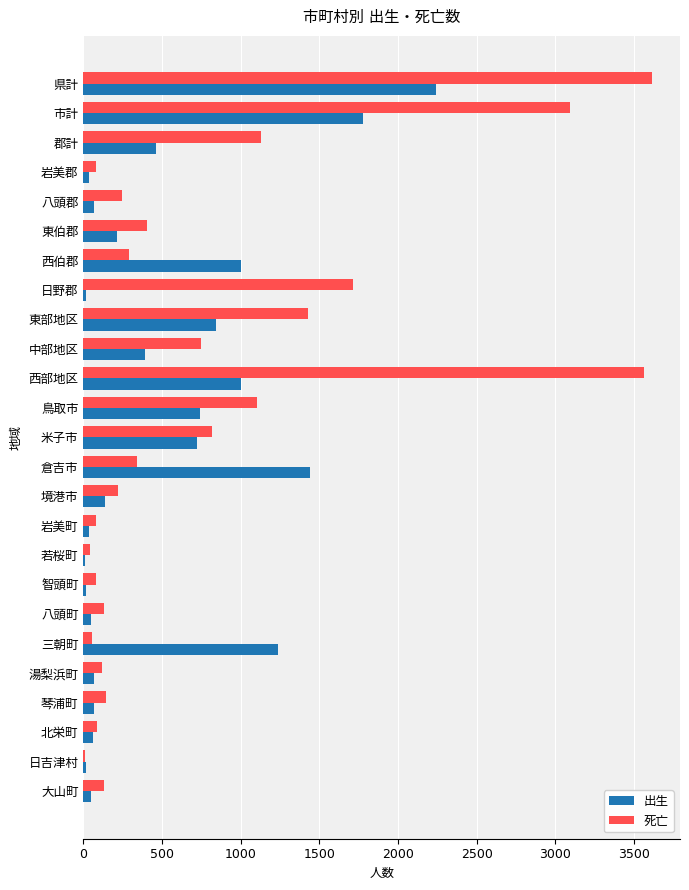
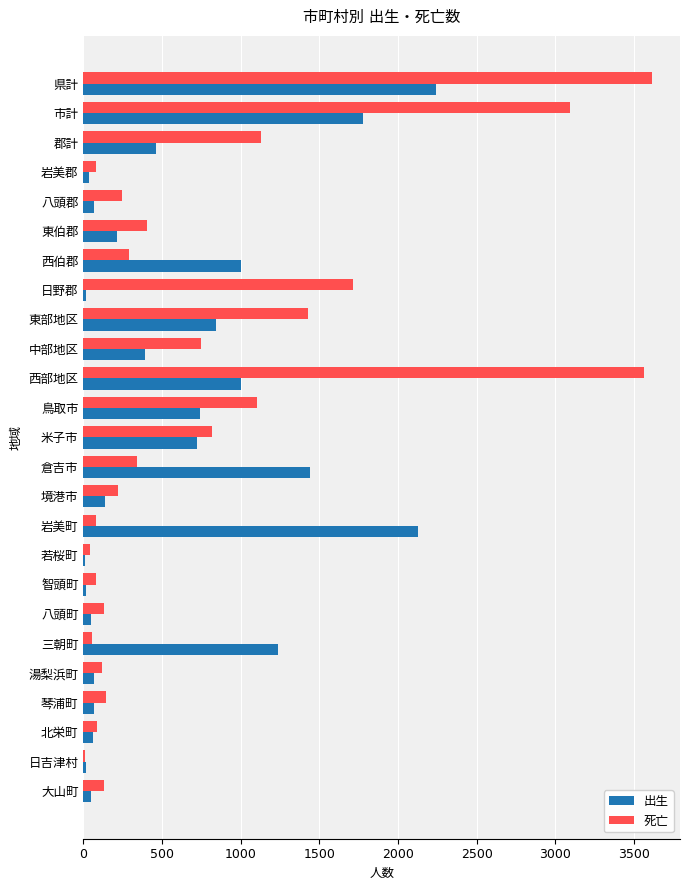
出生, 岩美町: 30 -> 2130
